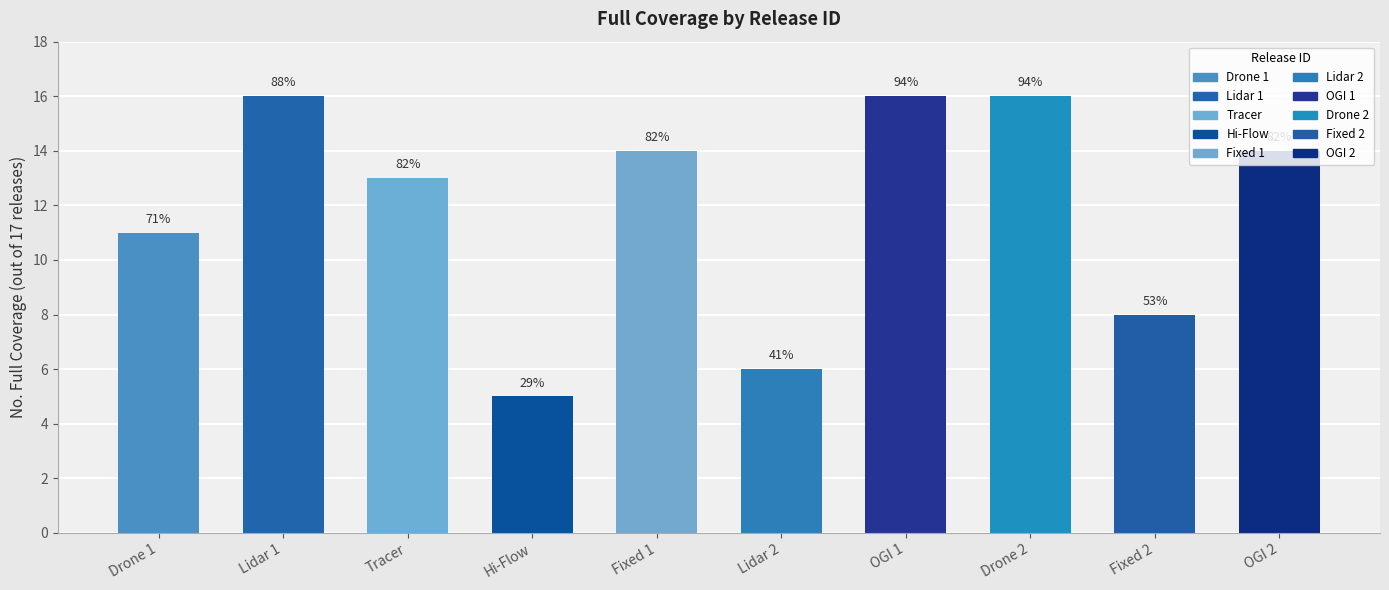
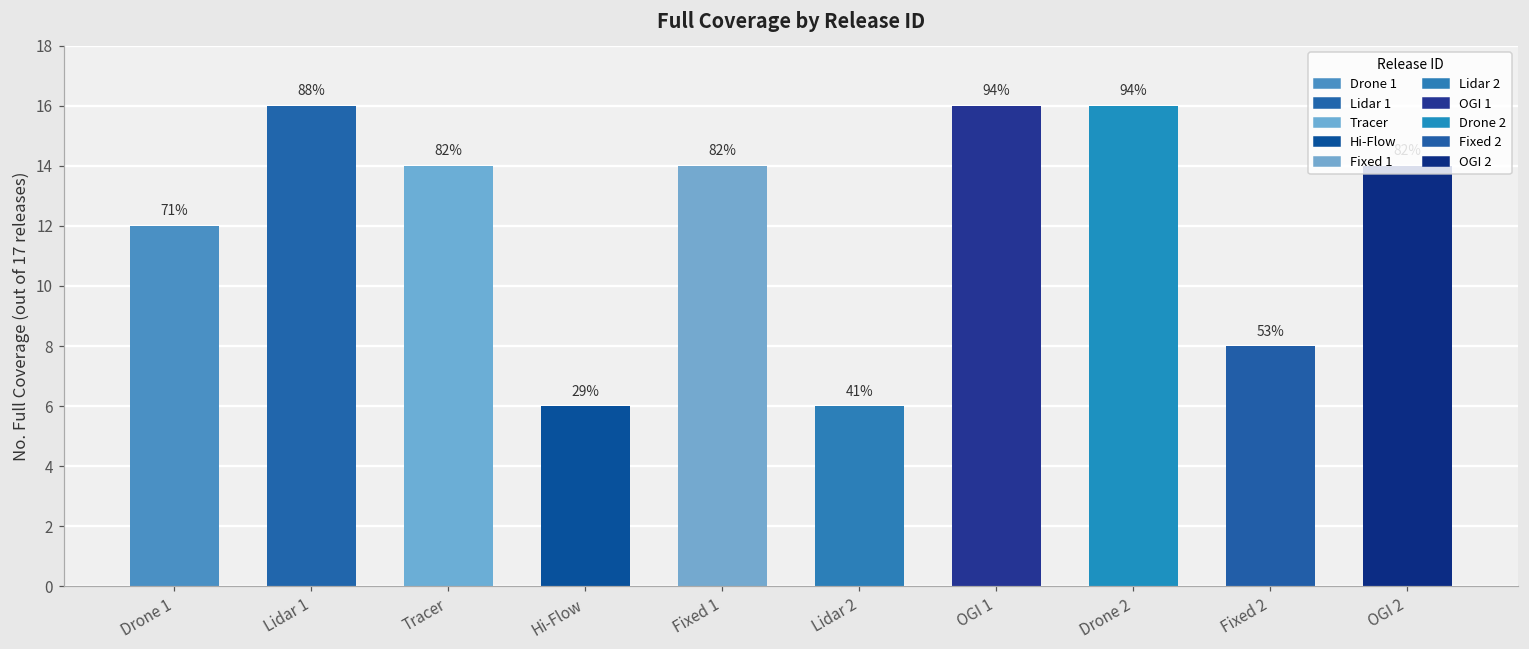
Drone 1: 11 -> 12
Tracer: 13 -> 14
Hi-Flow: 5 -> 6
